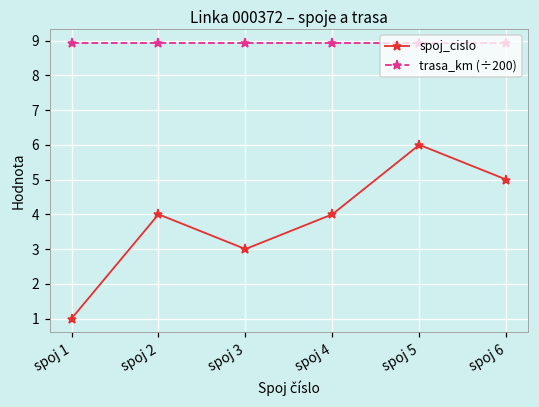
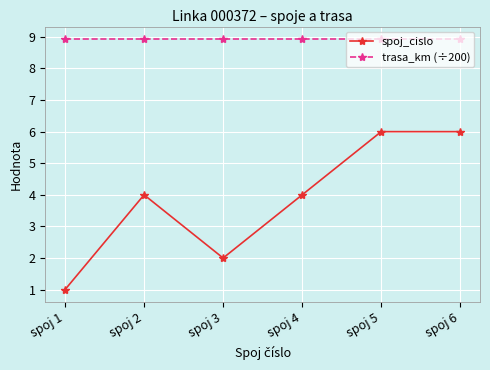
spoj_cislo, spoj 3: 3 -> 2
spoj_cislo, spoj 6: 5 -> 6
